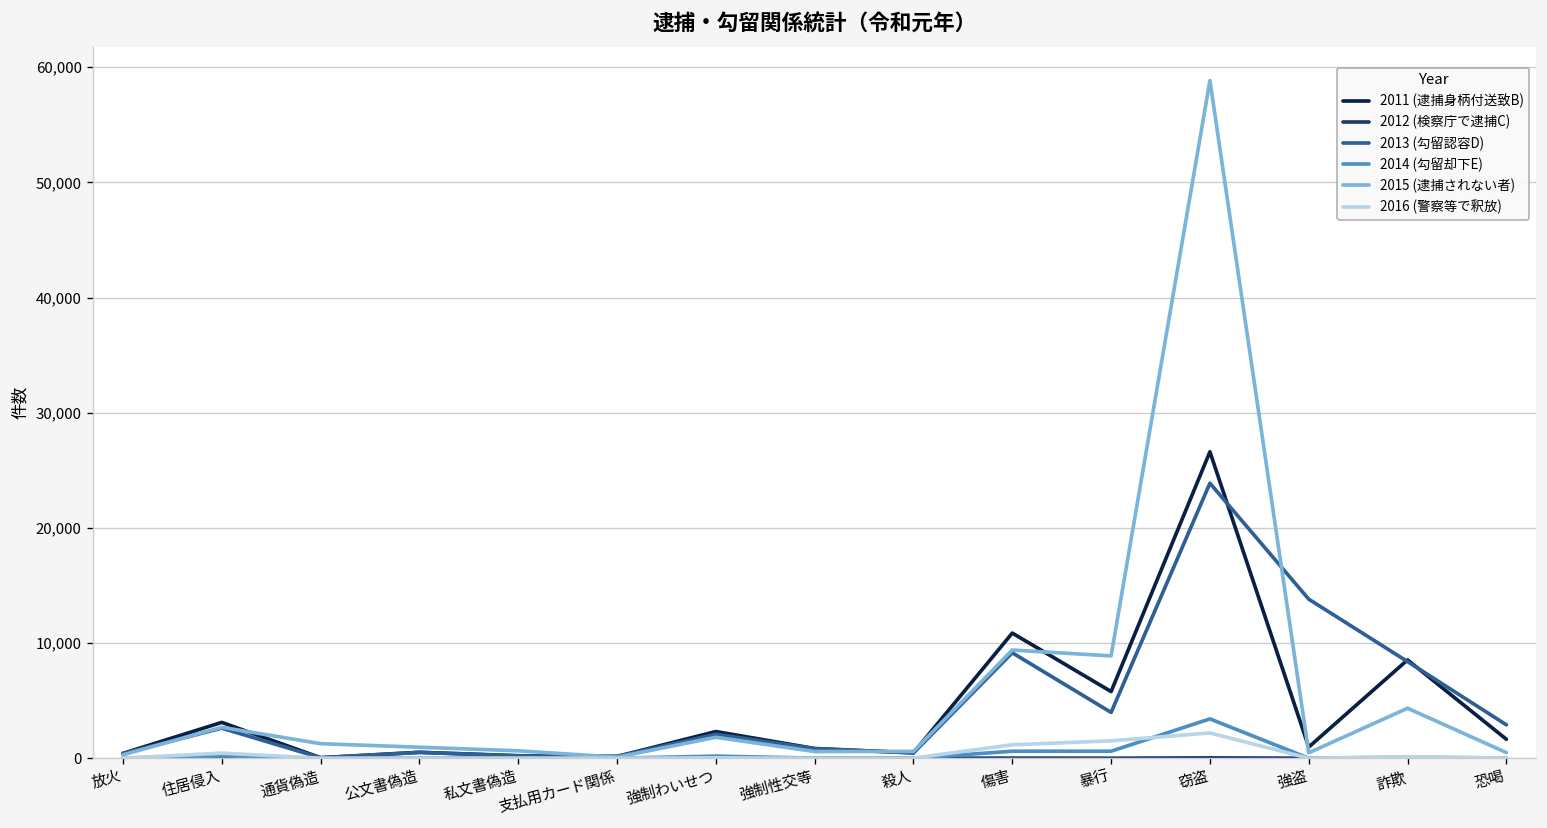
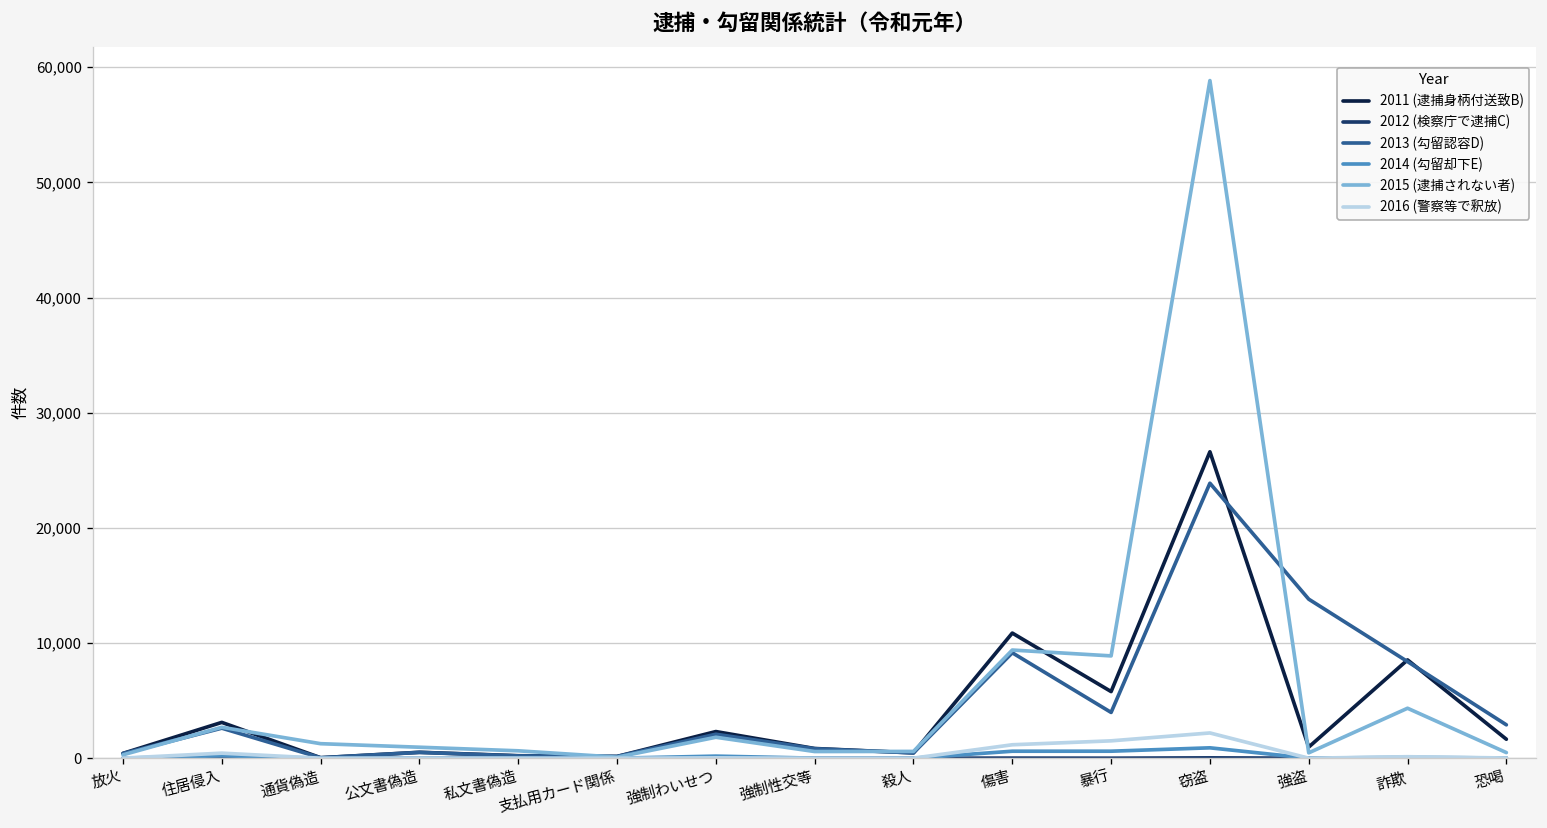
2014 (勾留却下E), 窃盗: 3,000 -> 1,000
